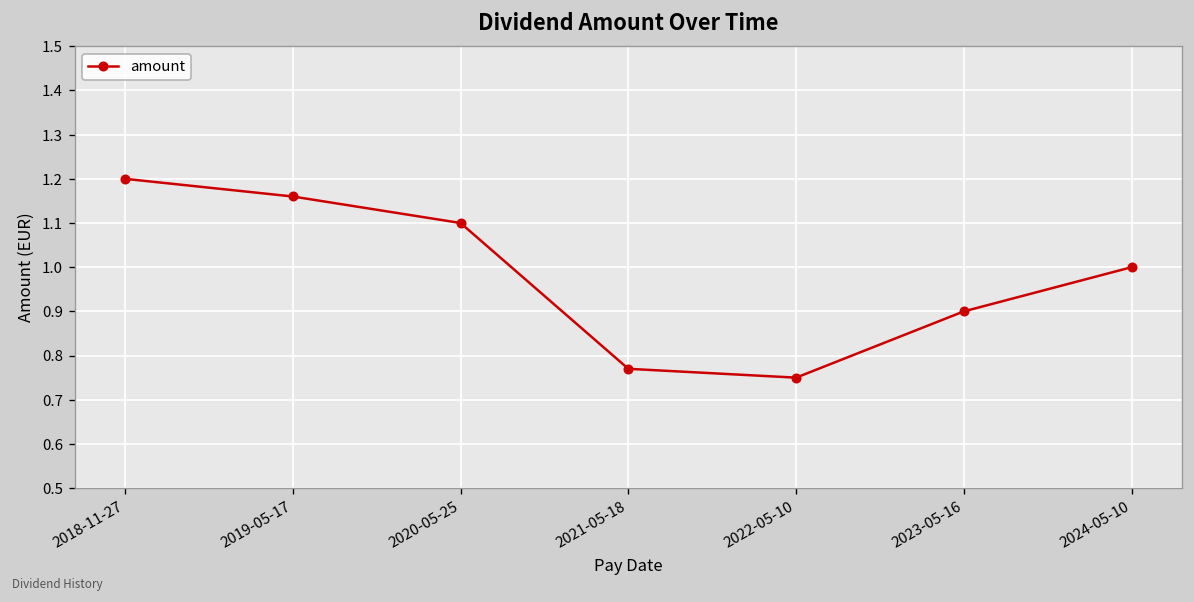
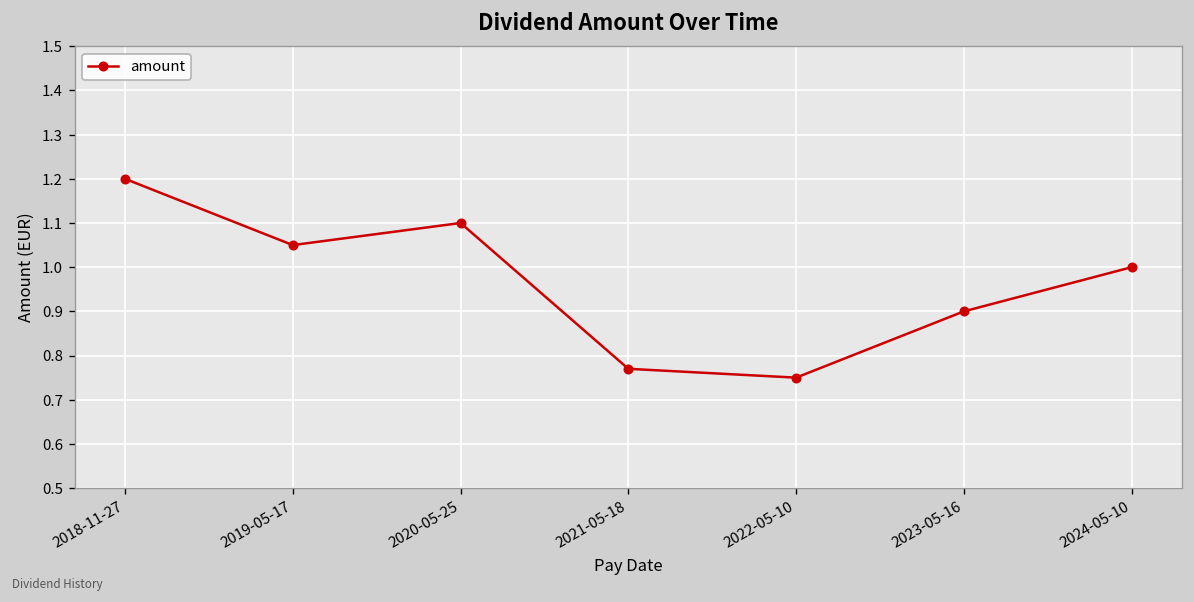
2019-05-17: 1.16 -> 1.05
